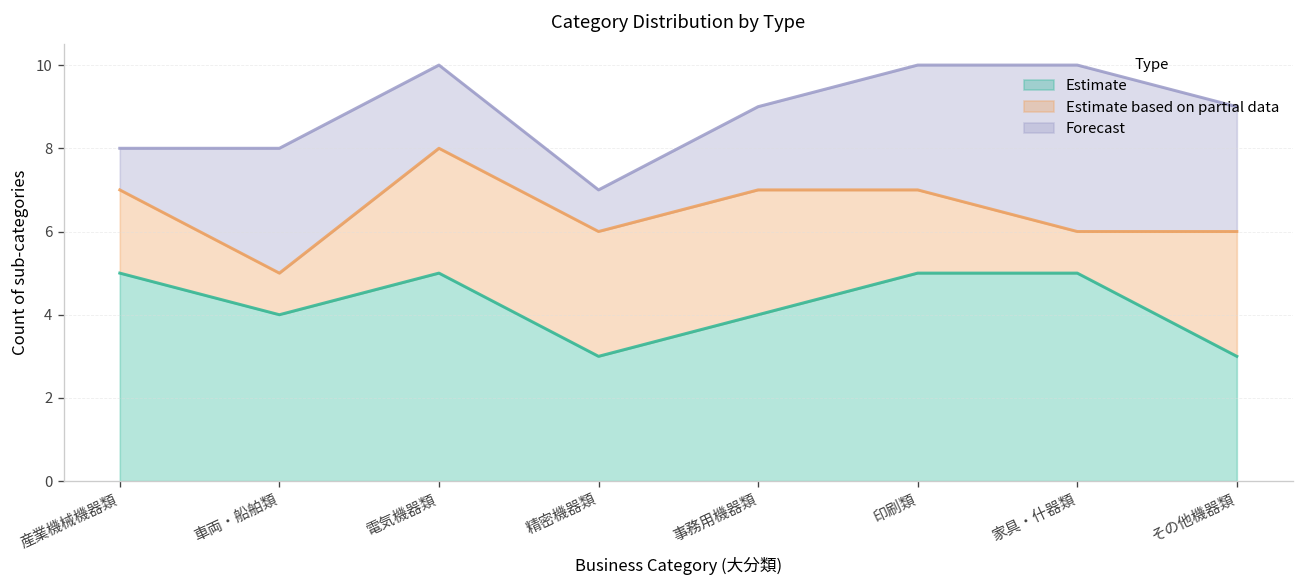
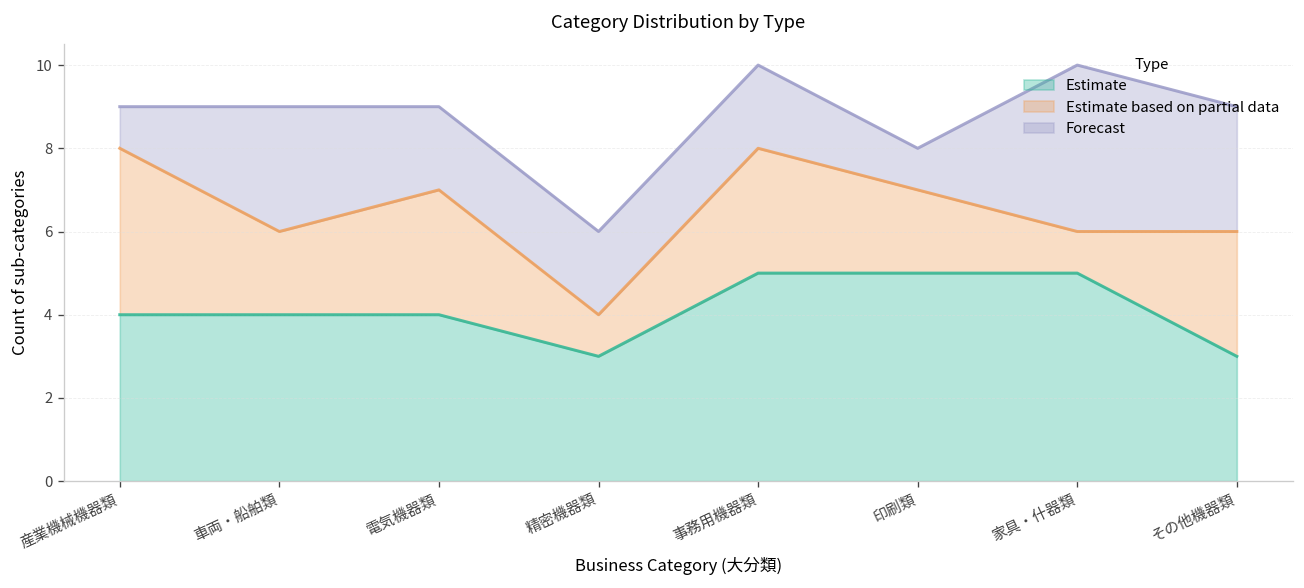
Estimate, 産業機械機器類: 5 -> 4
Estimate based on partial data, 産業機械機器類: 2 -> 4
Estimate based on partial data, 車両・船舶類: 1 -> 2
Estimate, 電気機器類: 5 -> 4
Estimate based on partial data, 精密機器類: 3 -> 1
Forecast, 精密機器類: 1 -> 2
Estimate, 事務用機器類: 4 -> 5
Forecast, 印刷類: 3 -> 1
